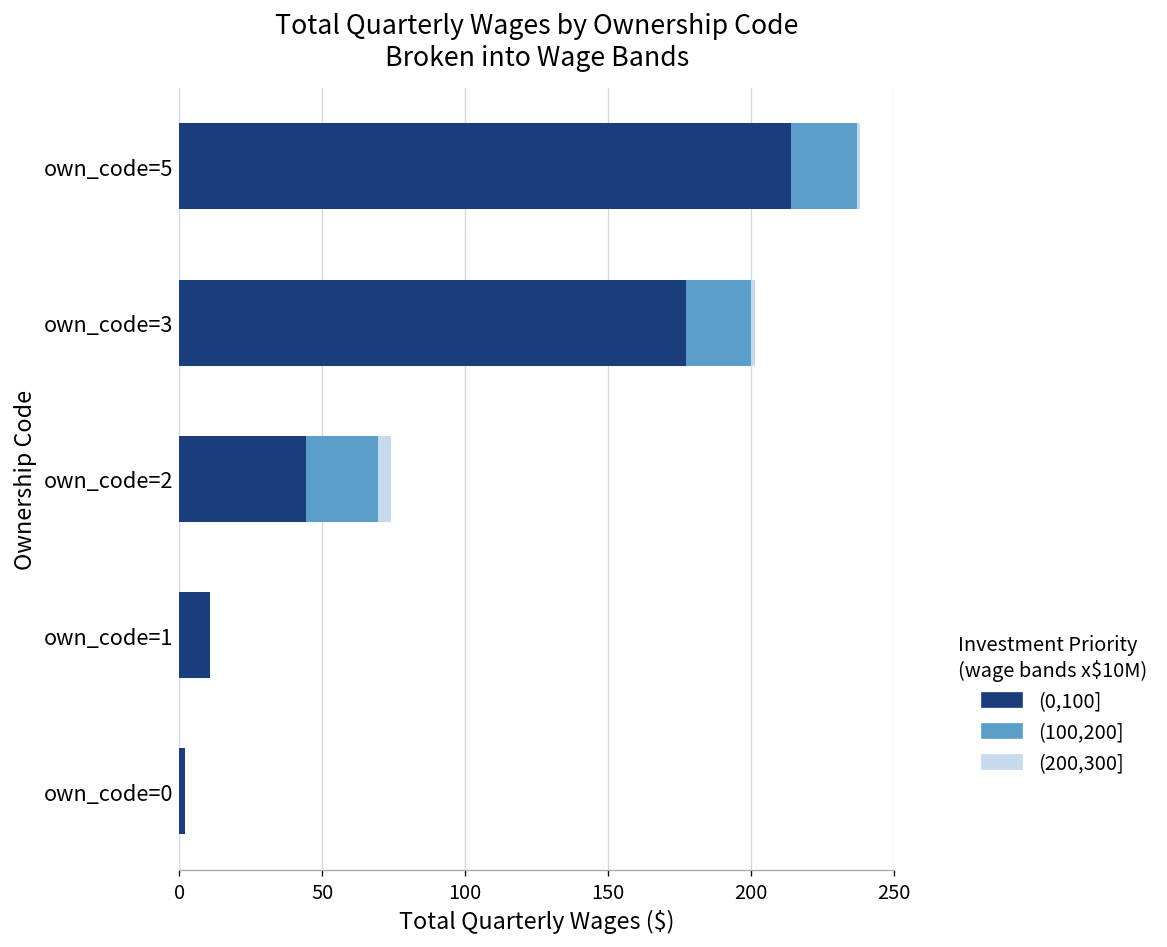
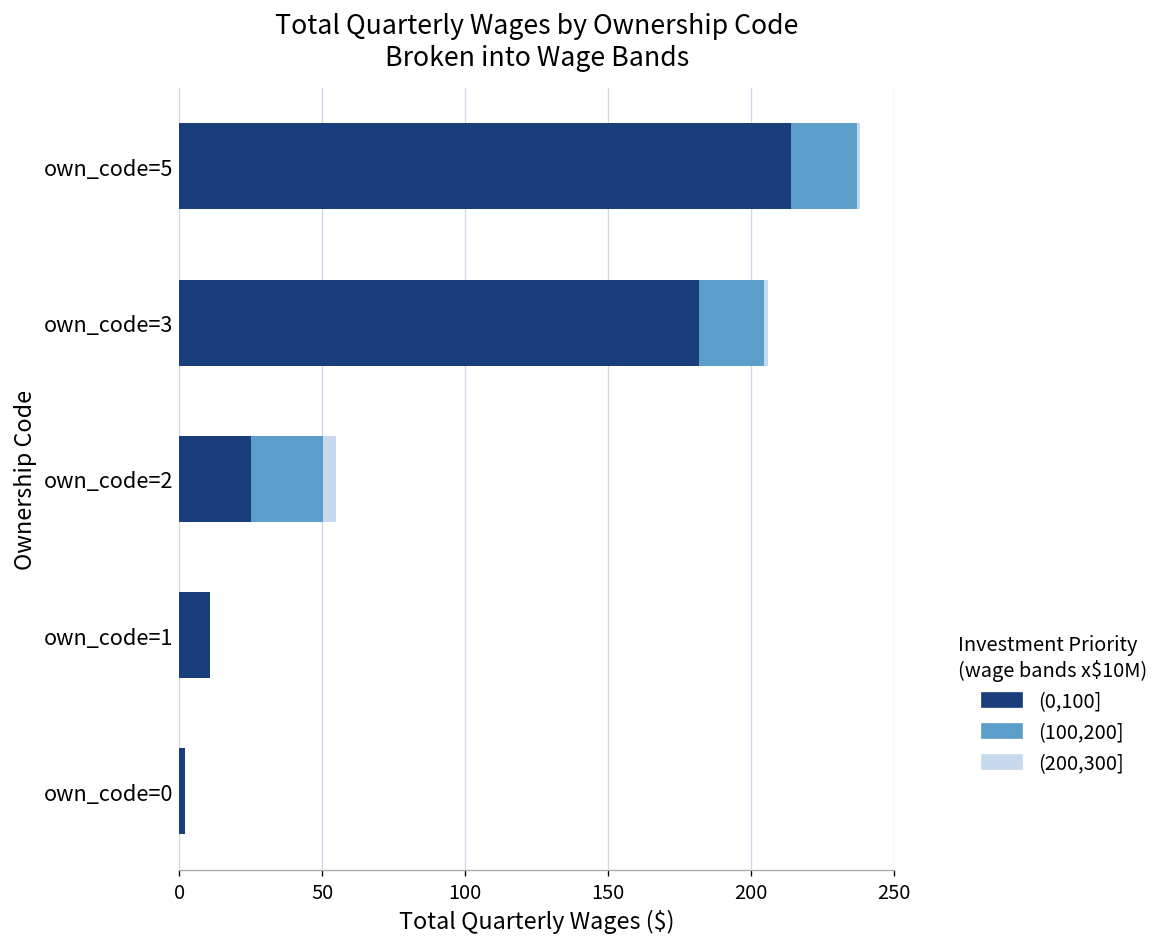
(0,100], own_code=3: 177 -> 182
(0,100], own_code=2: 44 -> 25
